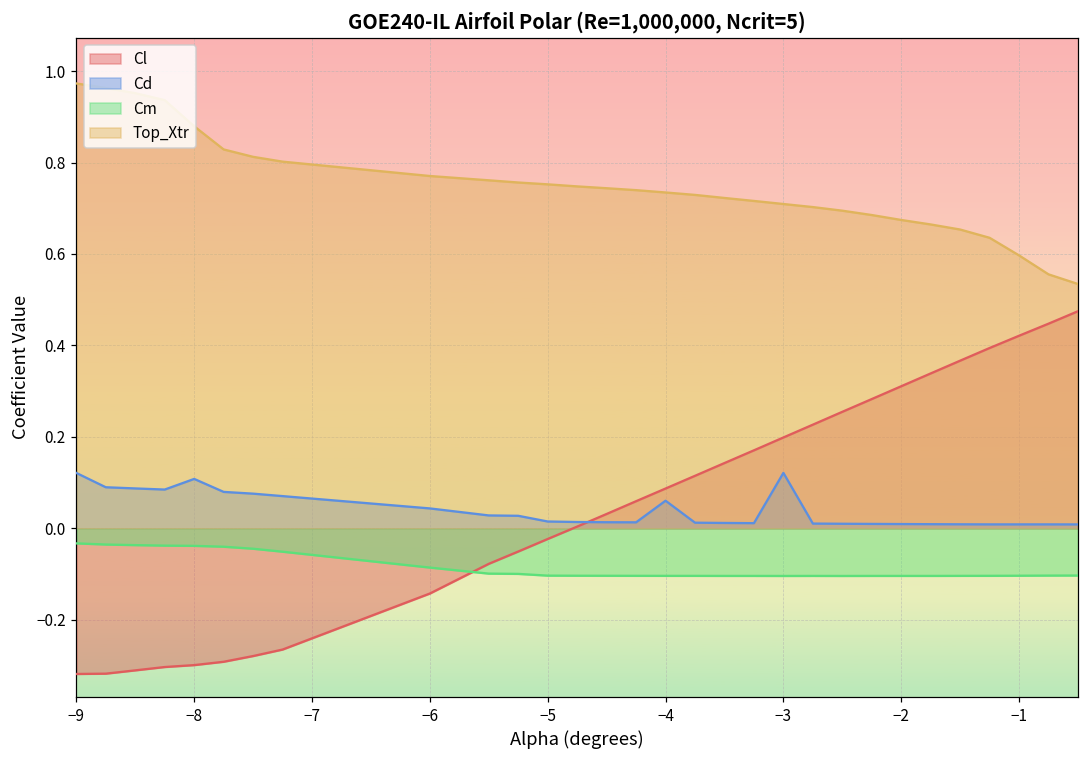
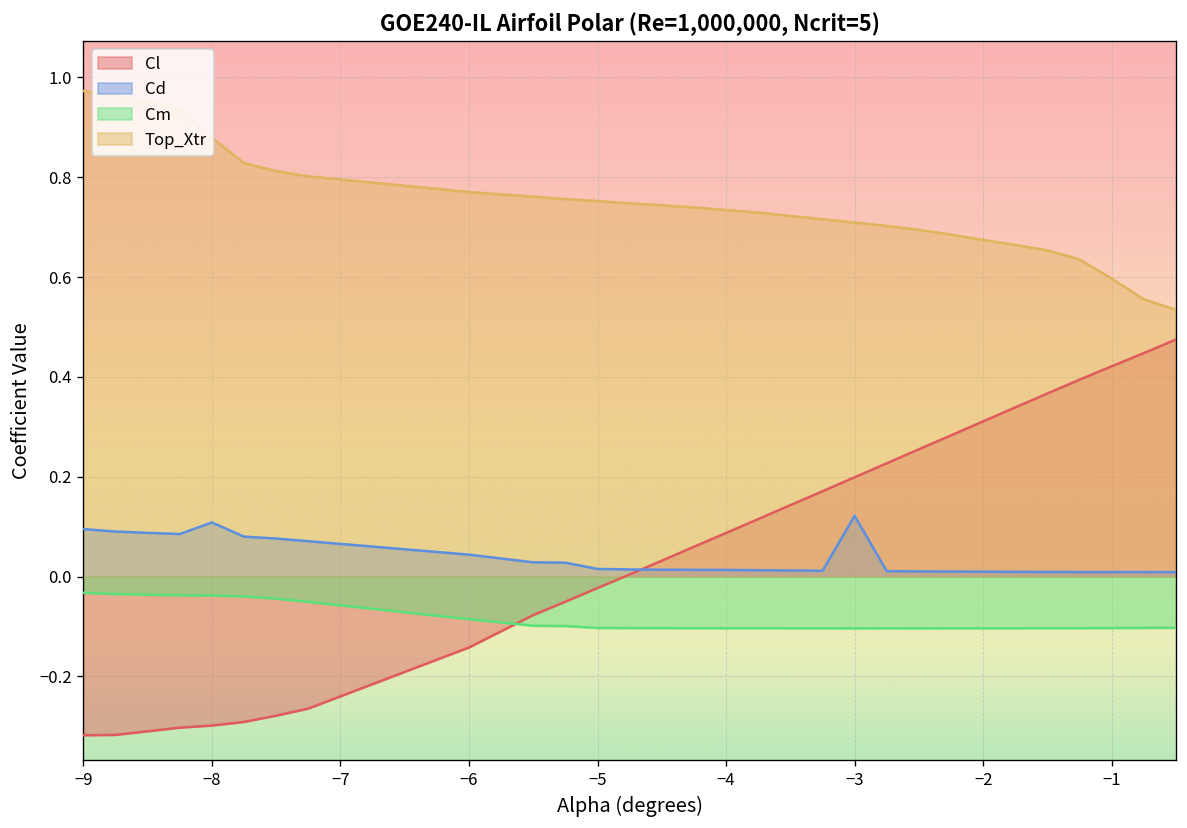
Cd, −9: 0.12 -> 0.10
Cd, −4: 0.06 -> 0.01
